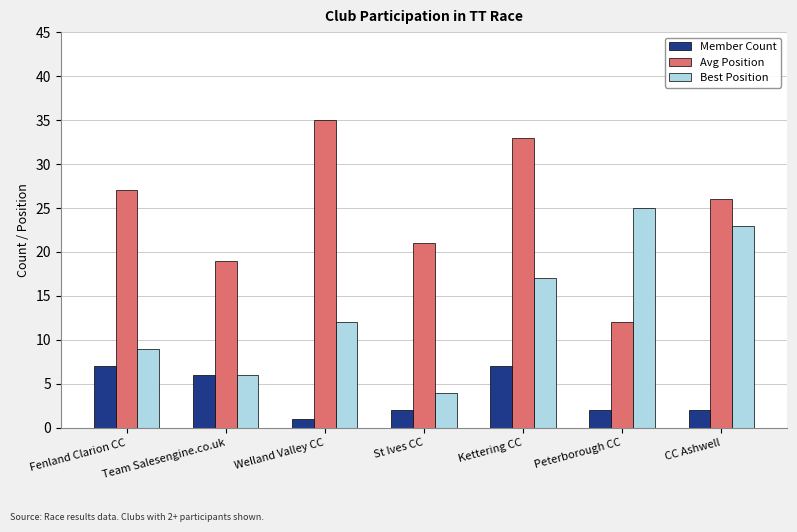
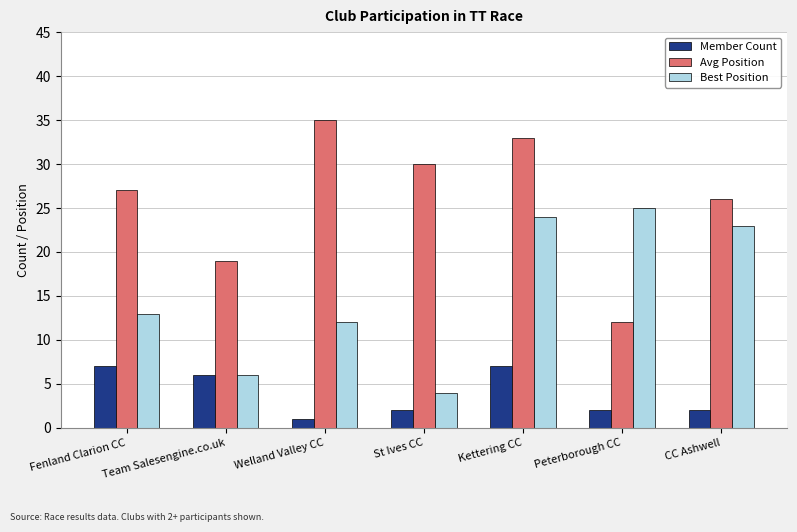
Best Position, Fenland Clarion CC: 9 -> 13
Avg Position, St Ives CC: 21 -> 30
Best Position, Kettering CC: 17 -> 24
